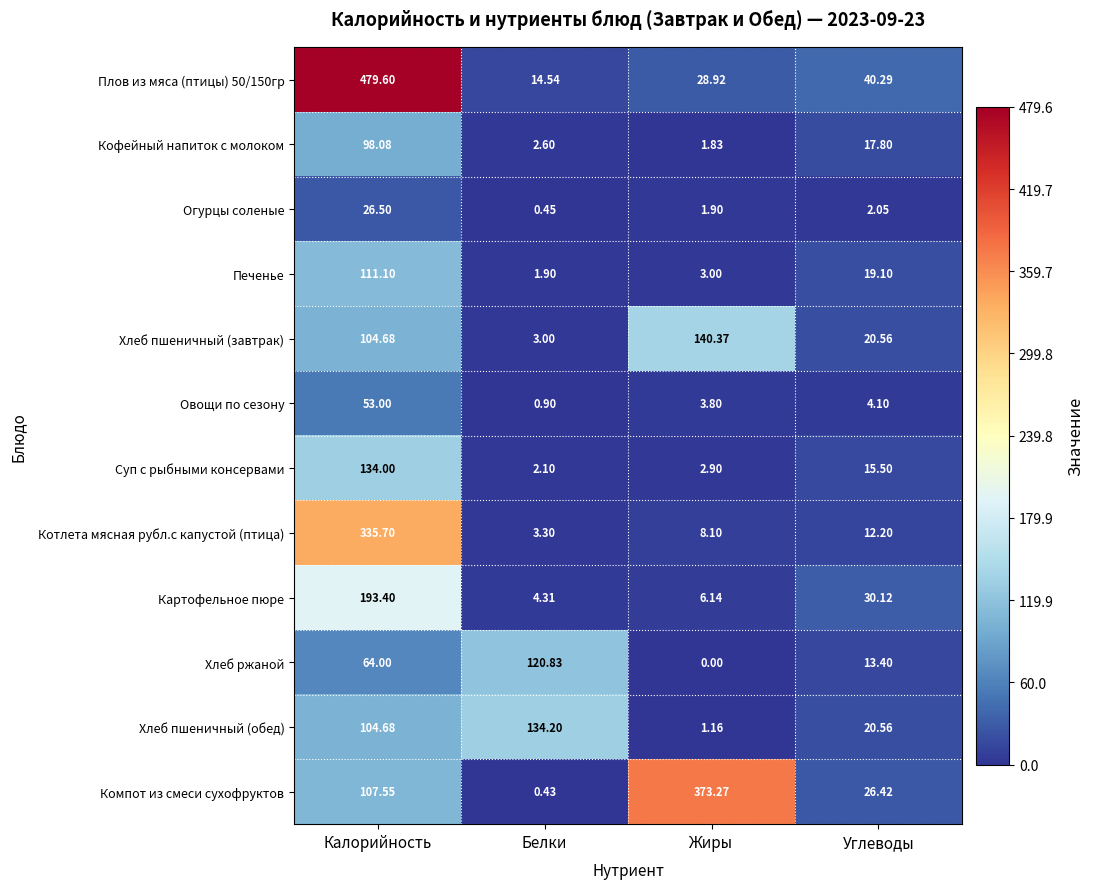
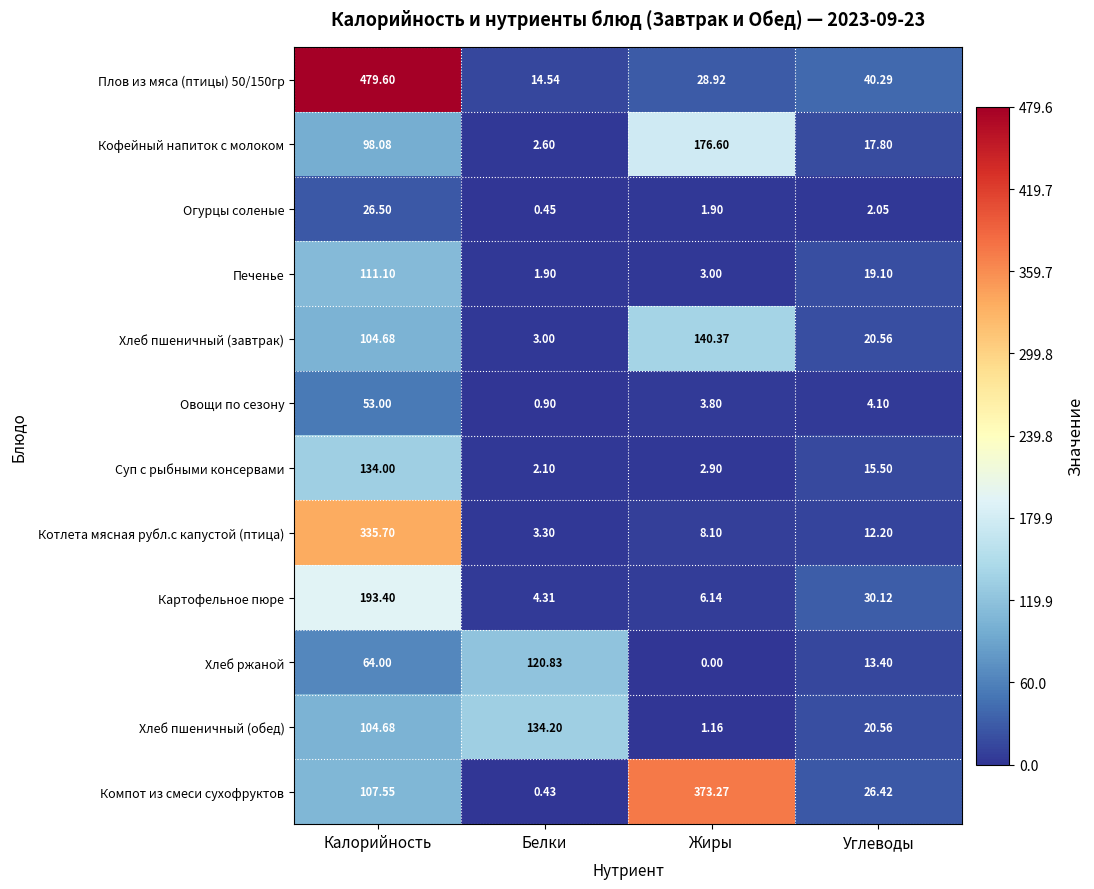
Кофейный напиток с молоком, Жиры: 1.83 -> 176.60
